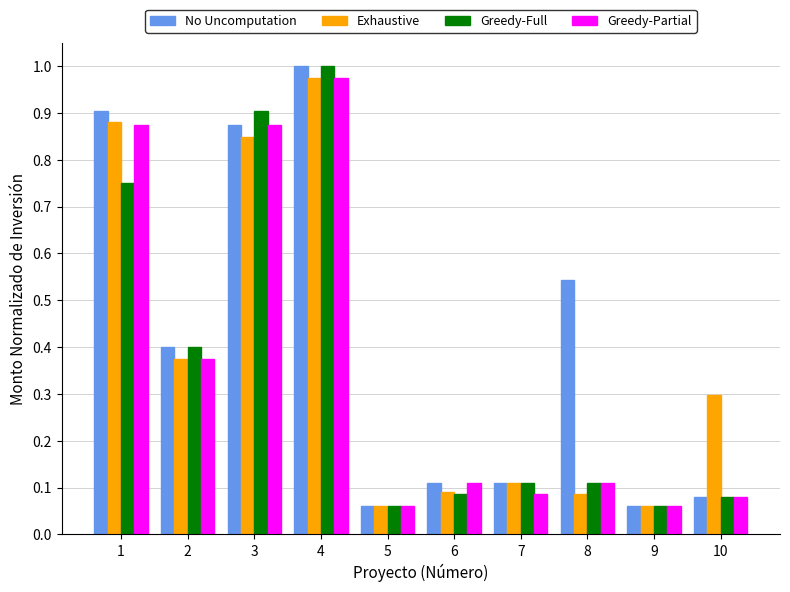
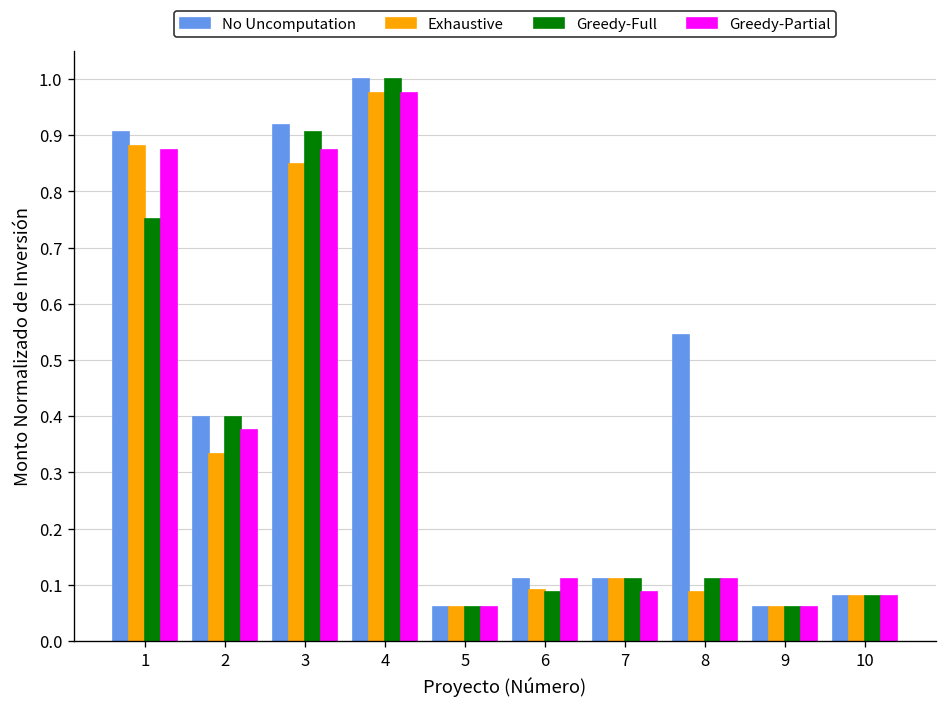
Exhaustive, 2: 0.37 -> 0.33
No Uncomputation, 3: 0.87 -> 0.92
Exhaustive, 10: 0.30 -> 0.08
